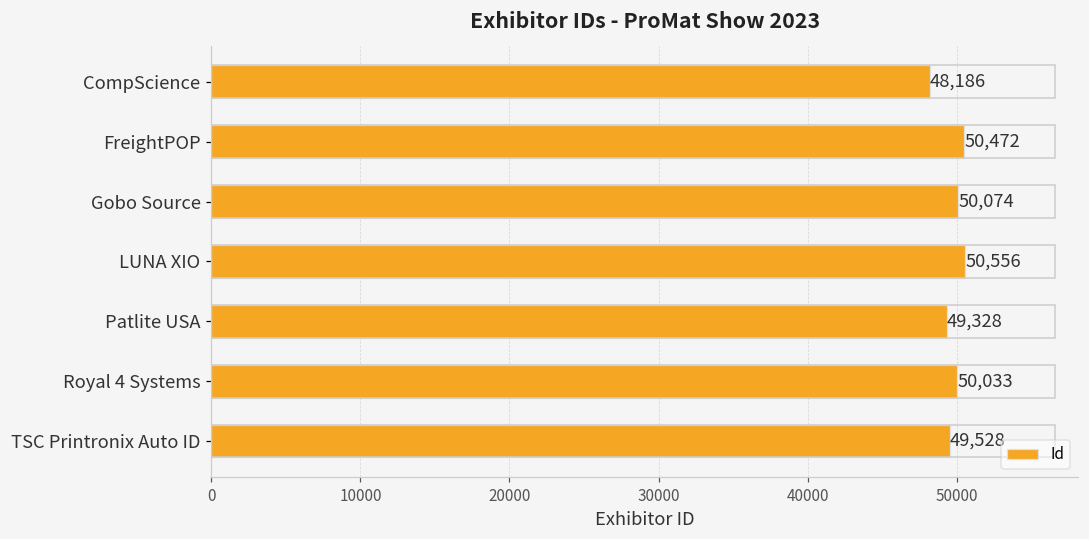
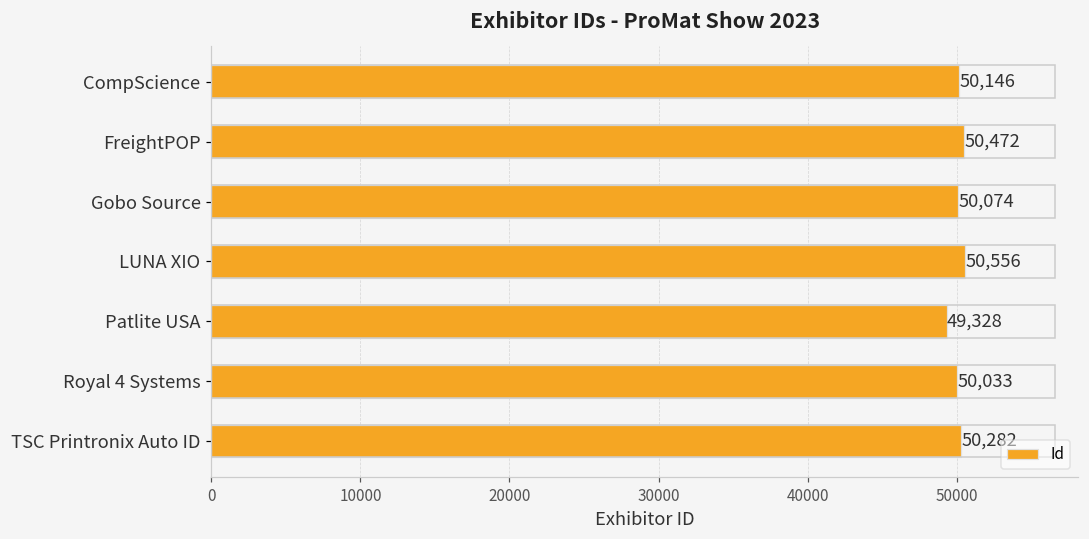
CompScience: 48,186 -> 50,146
TSC Printronix Auto ID: 49,528 -> 50,282
